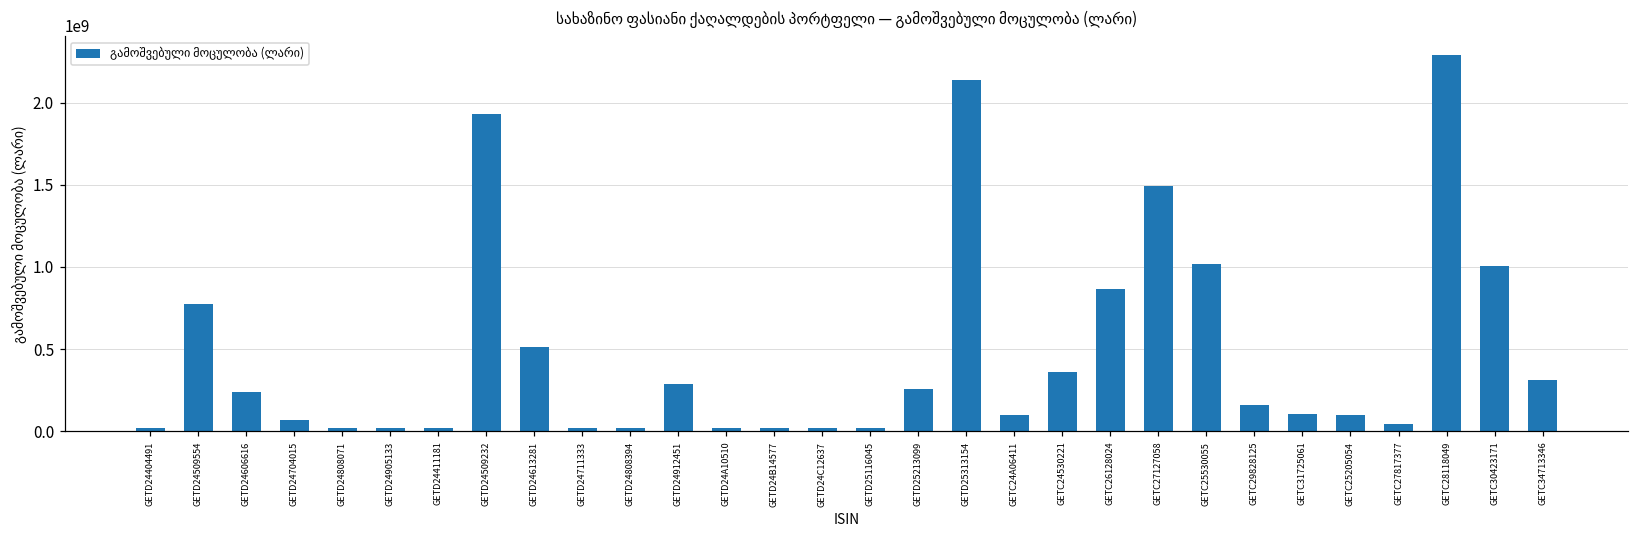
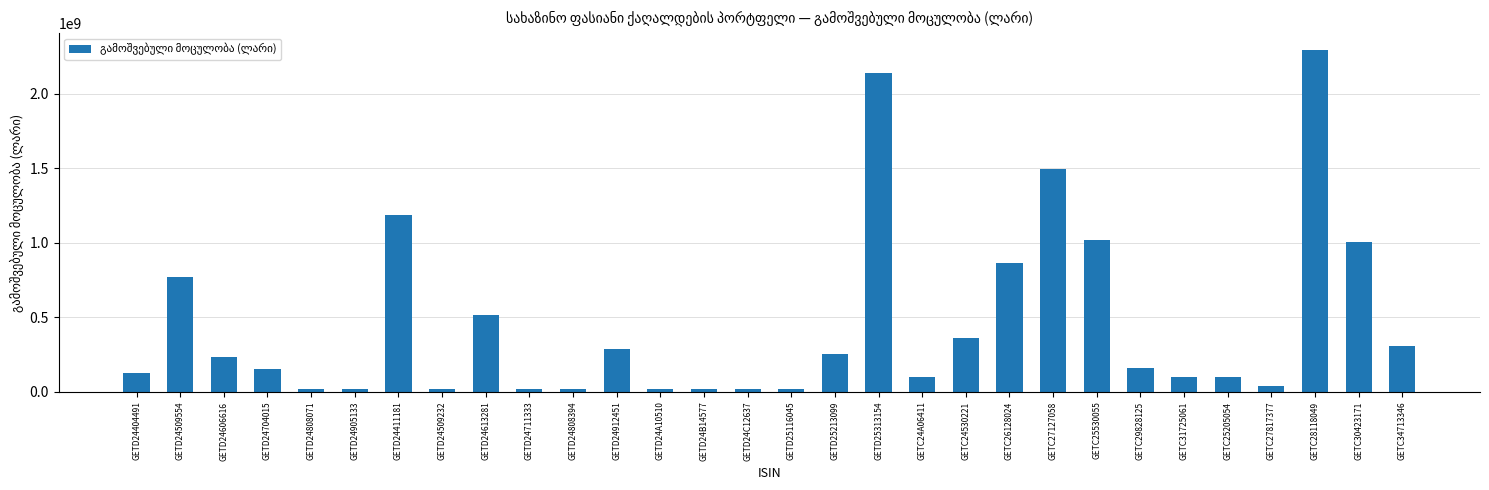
GETD24404491: 20000000 -> 130000000
GETD24704015: 70000000 -> 150000000
GETD24411181: 20000000 -> 1190000000
GETD24509232: 1940000000 -> 20000000
